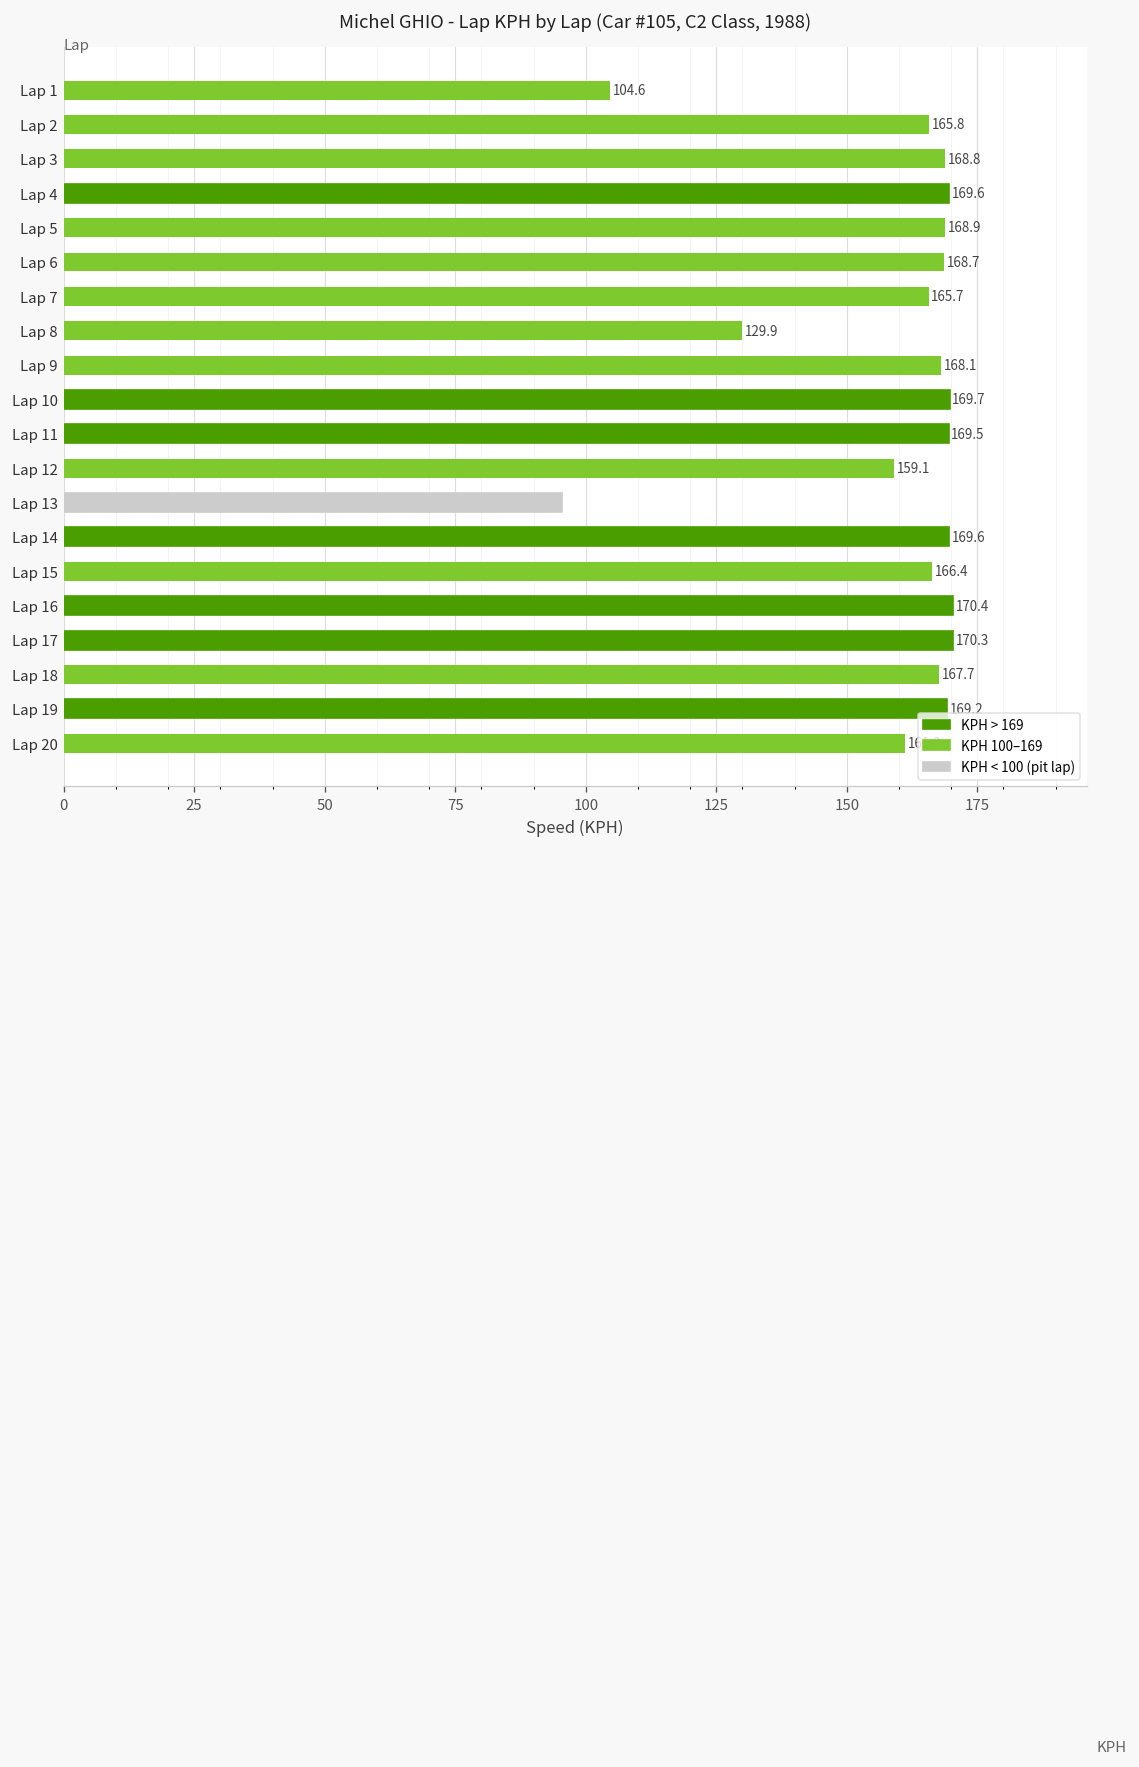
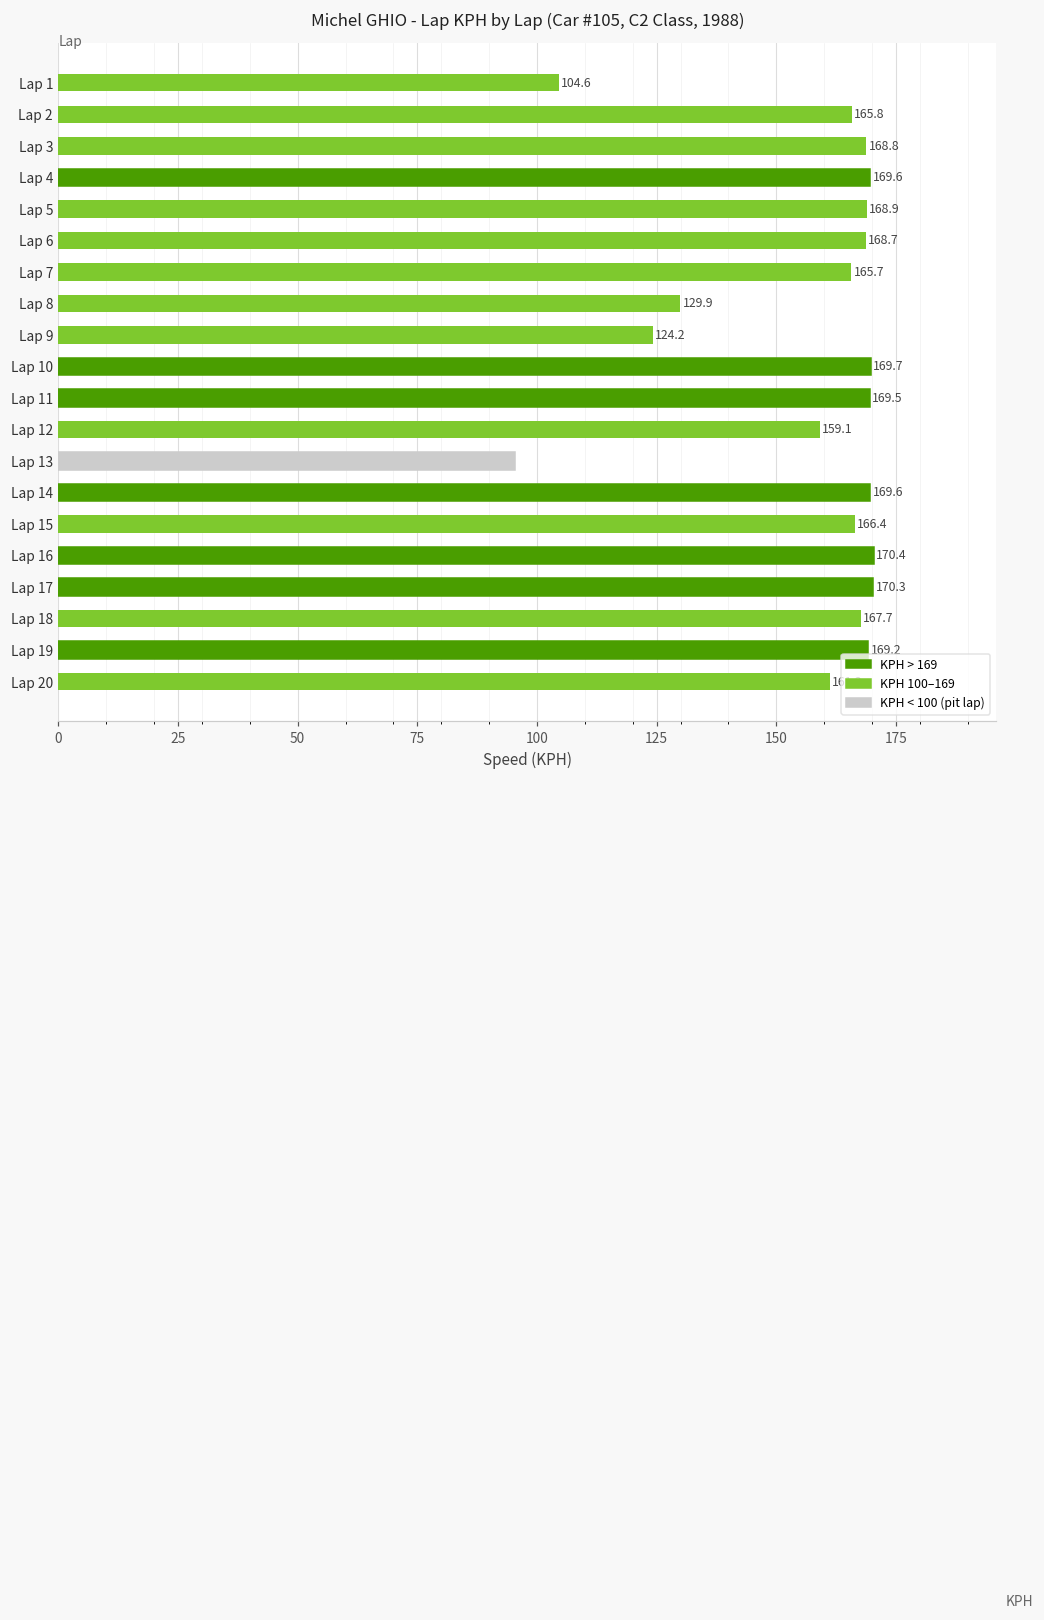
Lap 9: 168.1 -> 124.2
